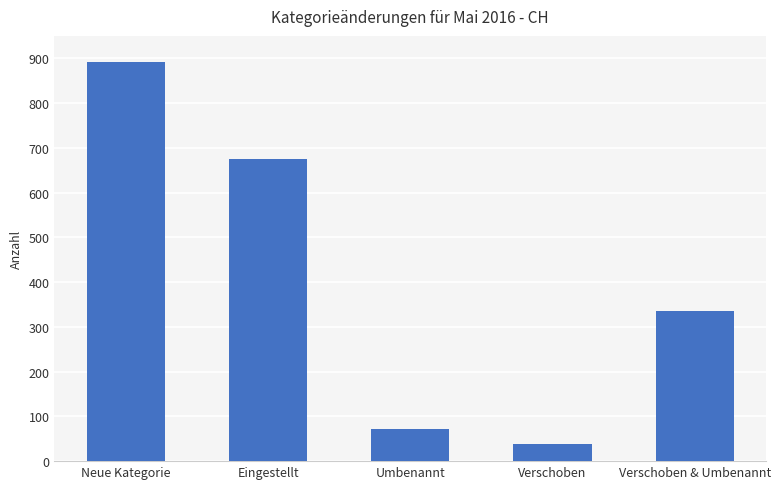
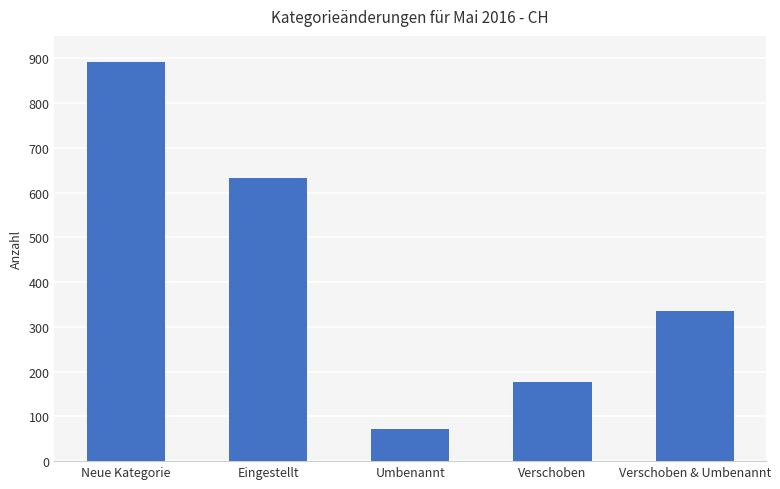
Eingestellt: 680 -> 630
Verschoben: 40 -> 180
